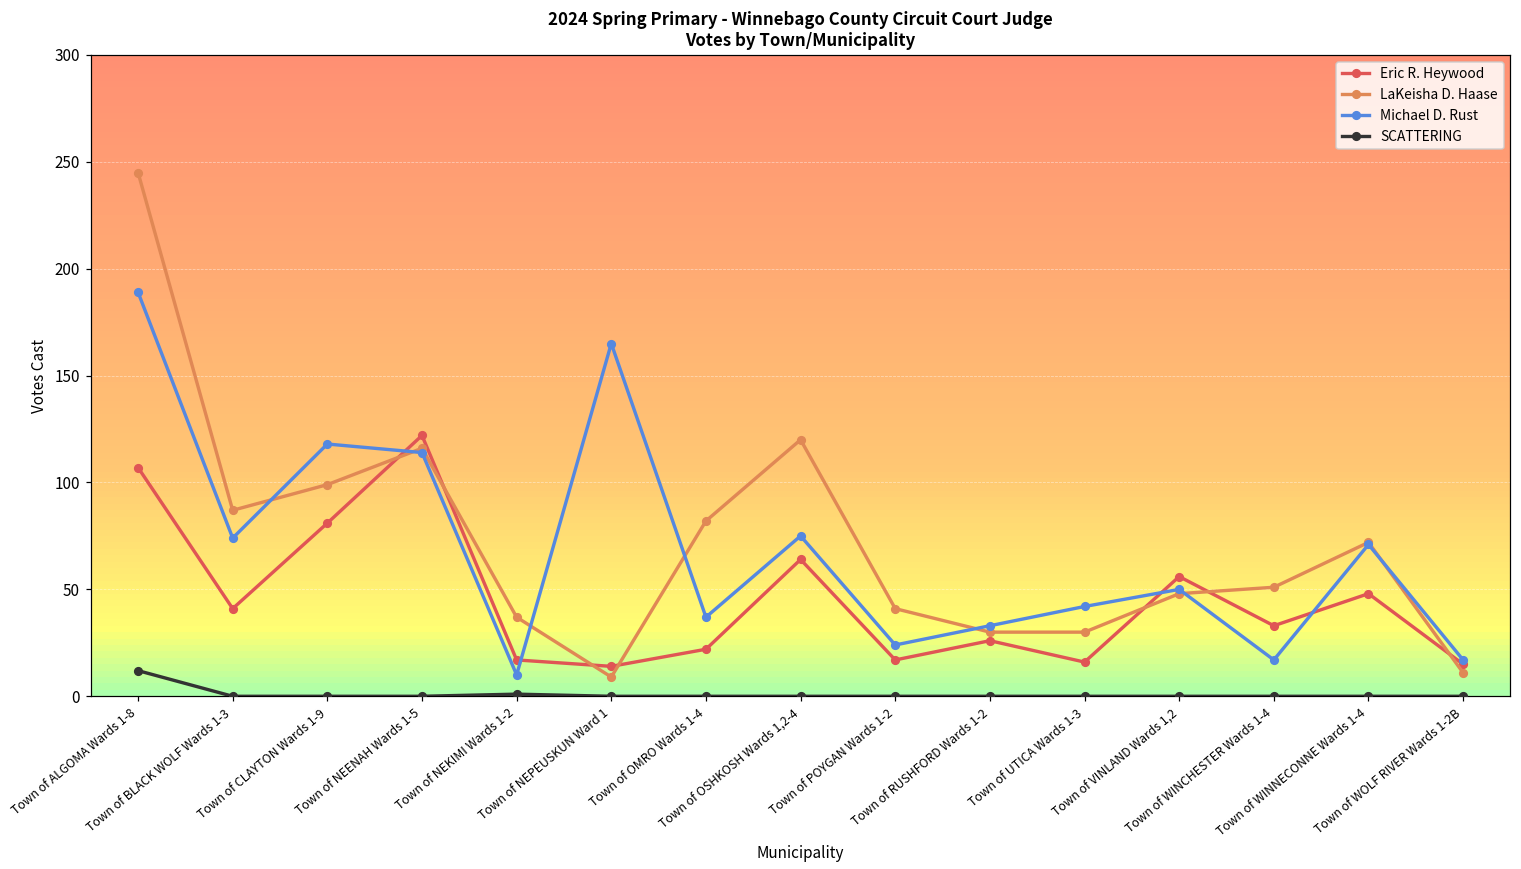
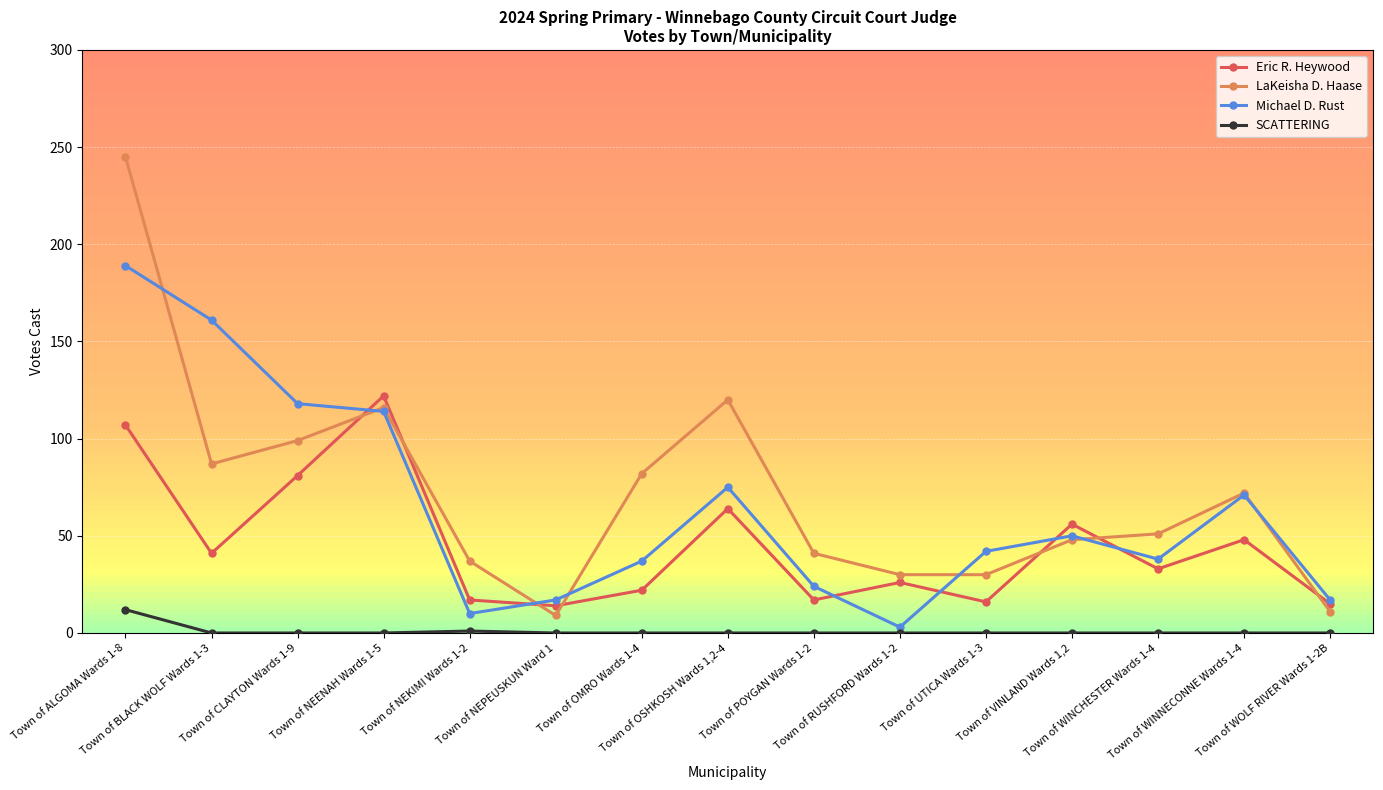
Michael D. Rust, Town of BLACK WOLF Wards 1-3: 74 -> 161
Michael D. Rust, Town of NEPEUSKUN Ward 1: 165 -> 17
Michael D. Rust, Town of RUSHFORD Wards 1-2: 33 -> 3
Michael D. Rust, Town of WINCHESTER Wards 1-4: 17 -> 38
